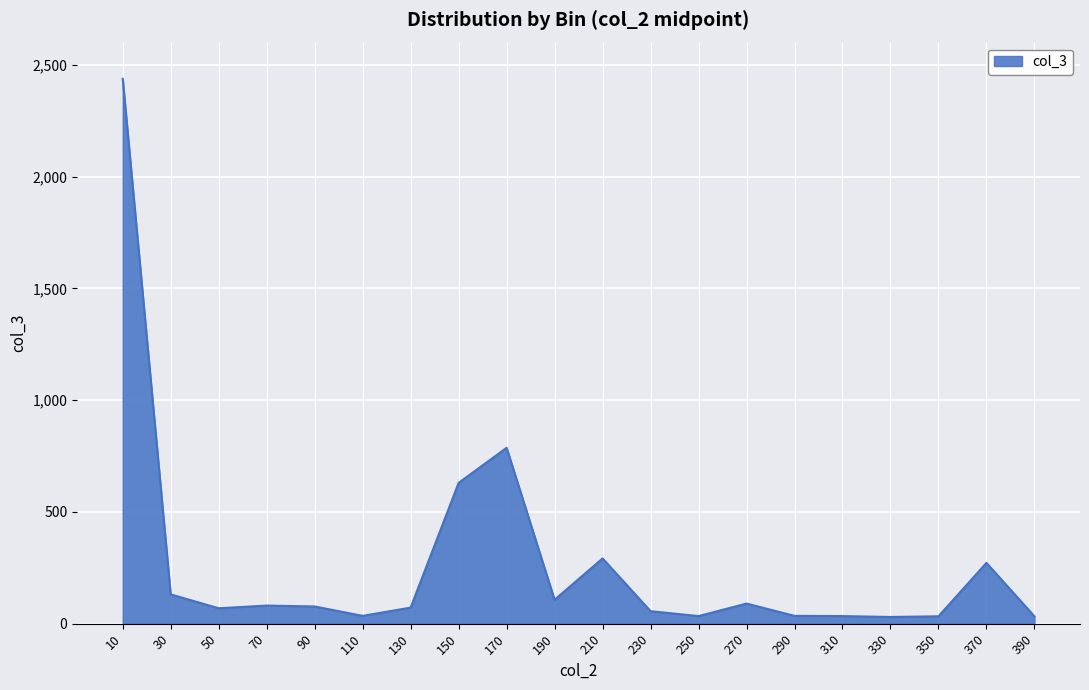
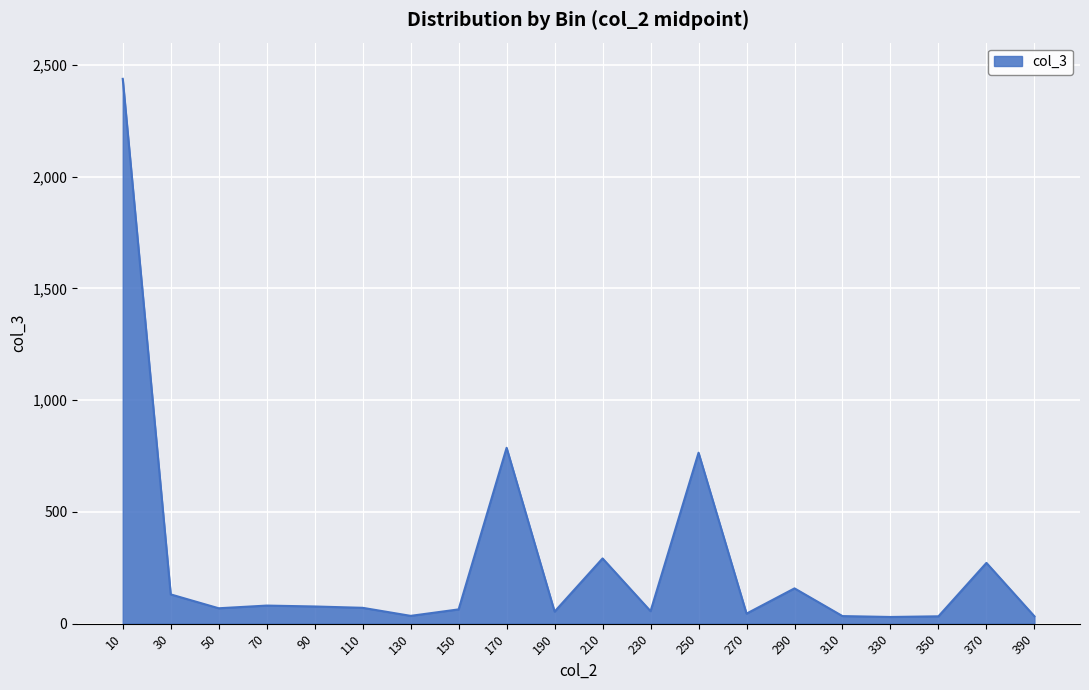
110: 40 -> 70
130: 70 -> 40
150: 630 -> 60
190: 110 -> 50
250: 30 -> 770
270: 90 -> 50
290: 40 -> 160
